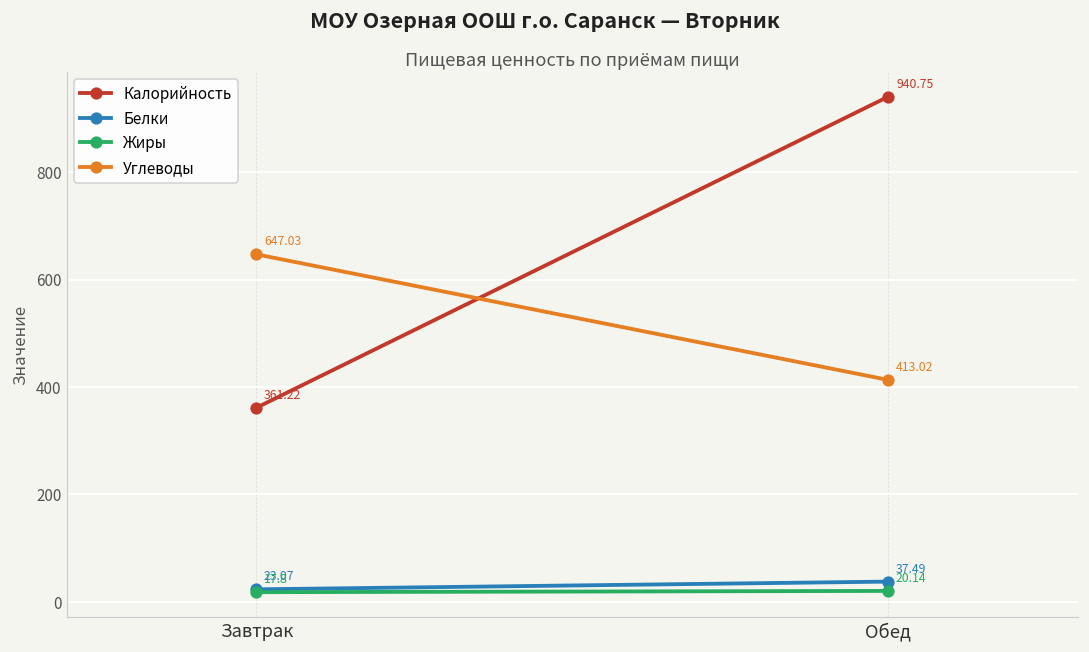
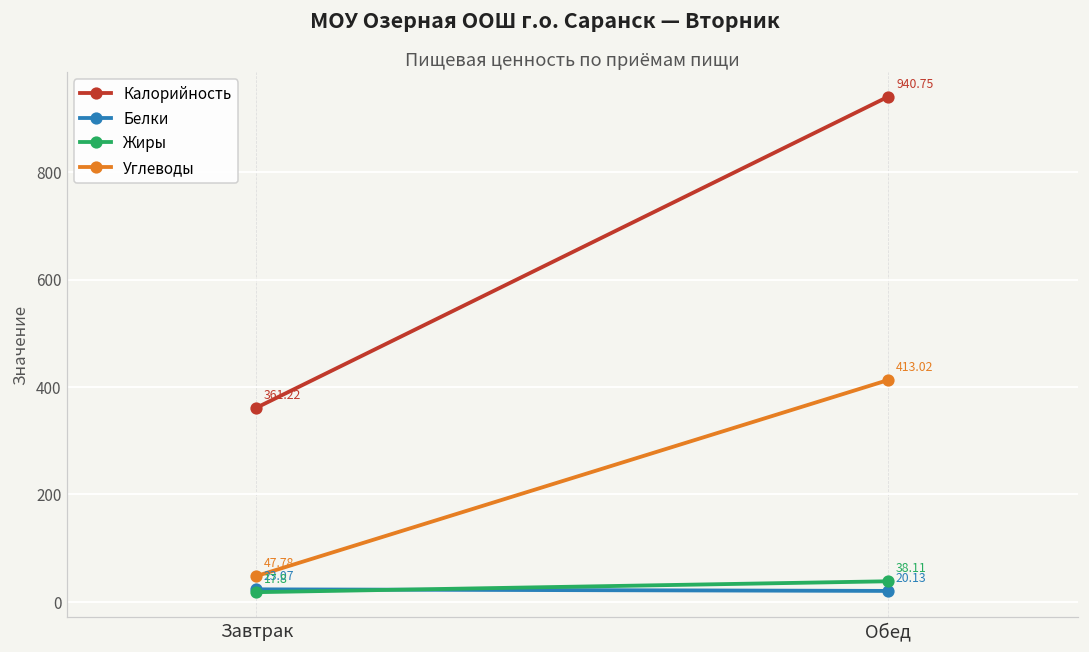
Углеводы, Завтрак: 647.03 -> 47.78
Белки, Обед: 37.49 -> 20.13
Жиры, Обед: 20.14 -> 38.11
